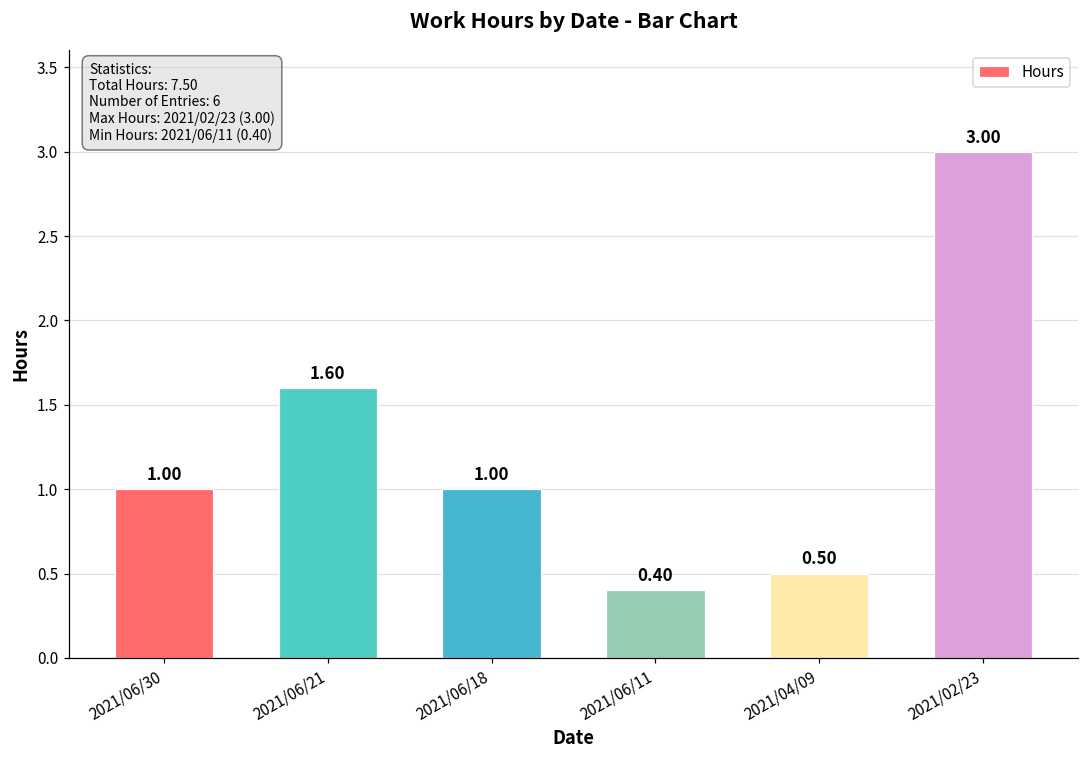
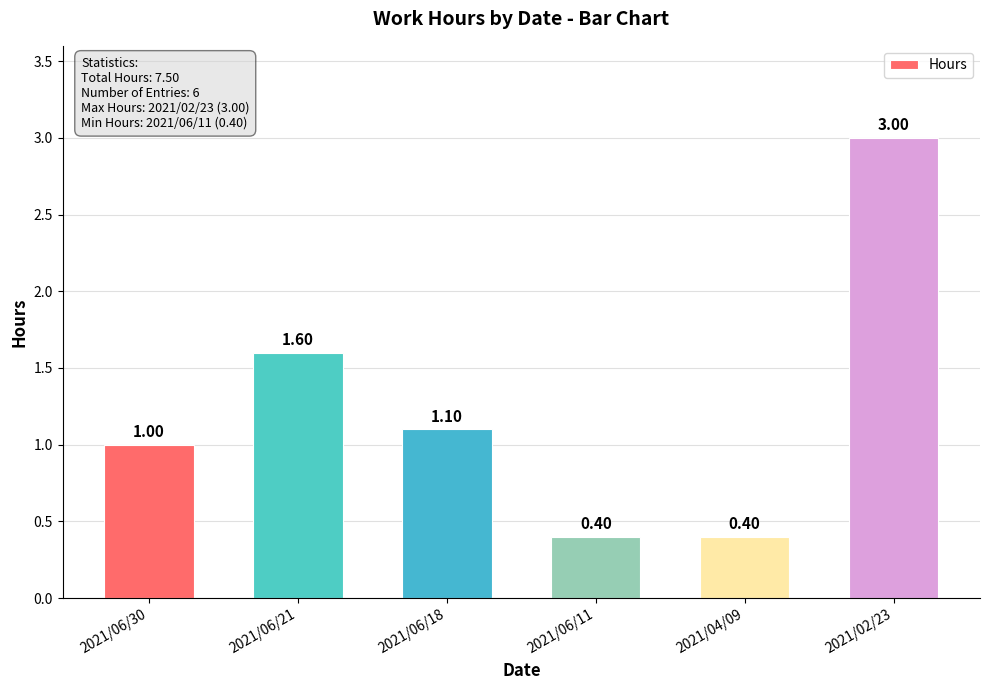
2021/06/18: 1.00 -> 1.10
2021/04/09: 0.50 -> 0.40
